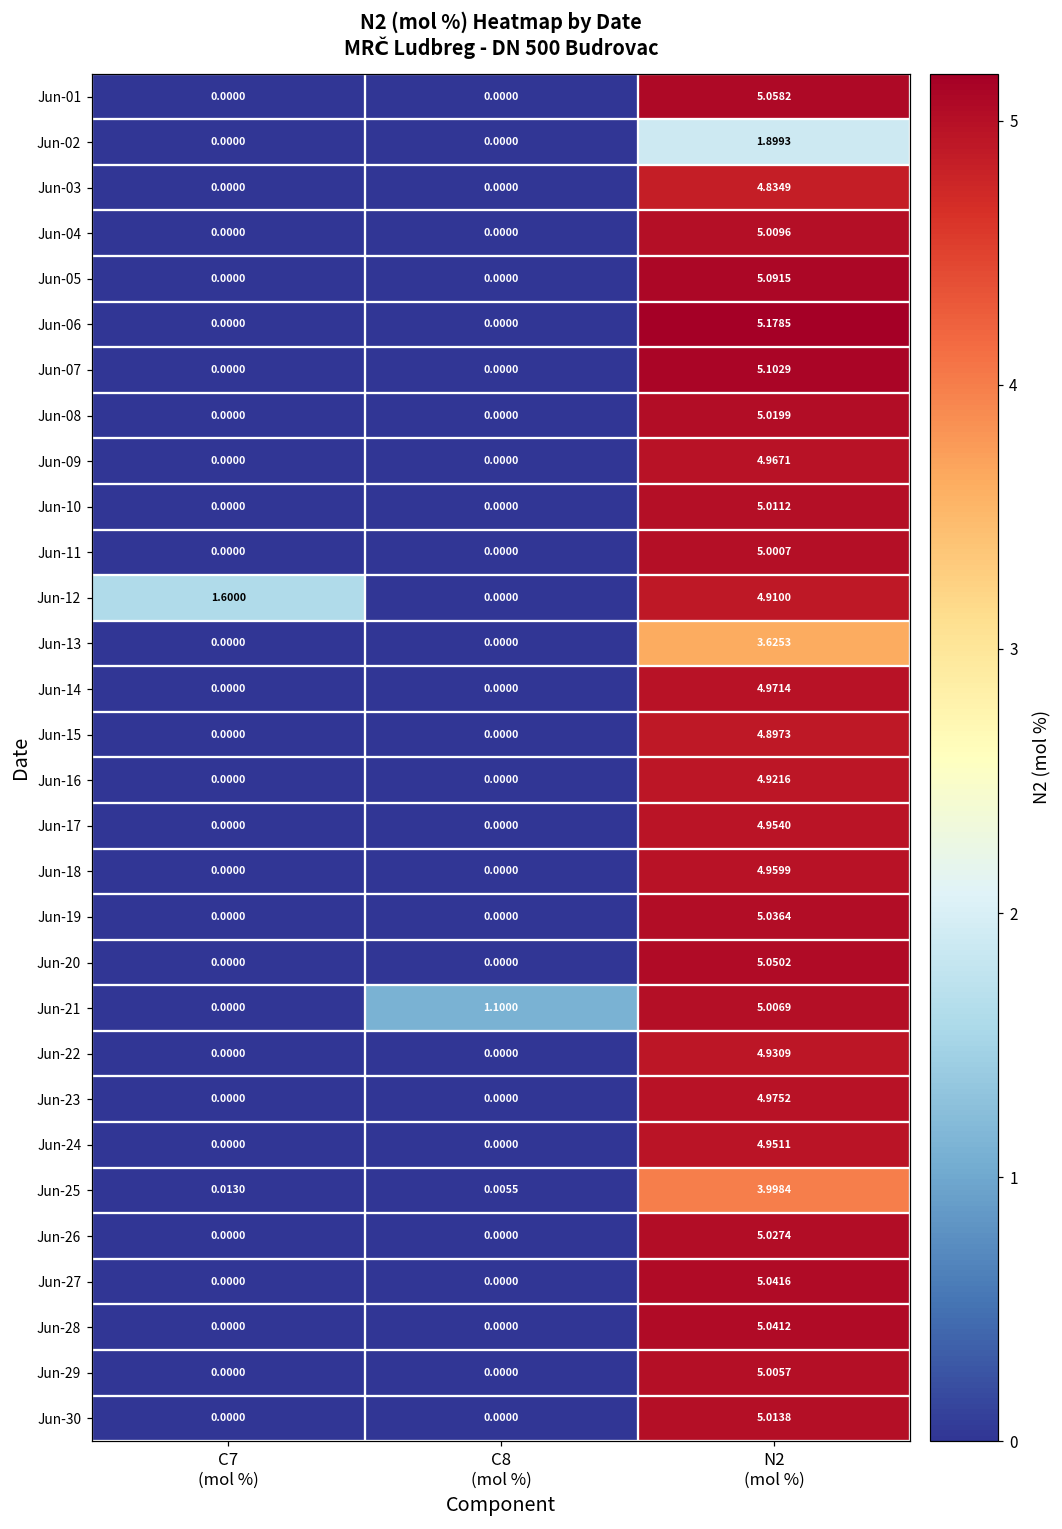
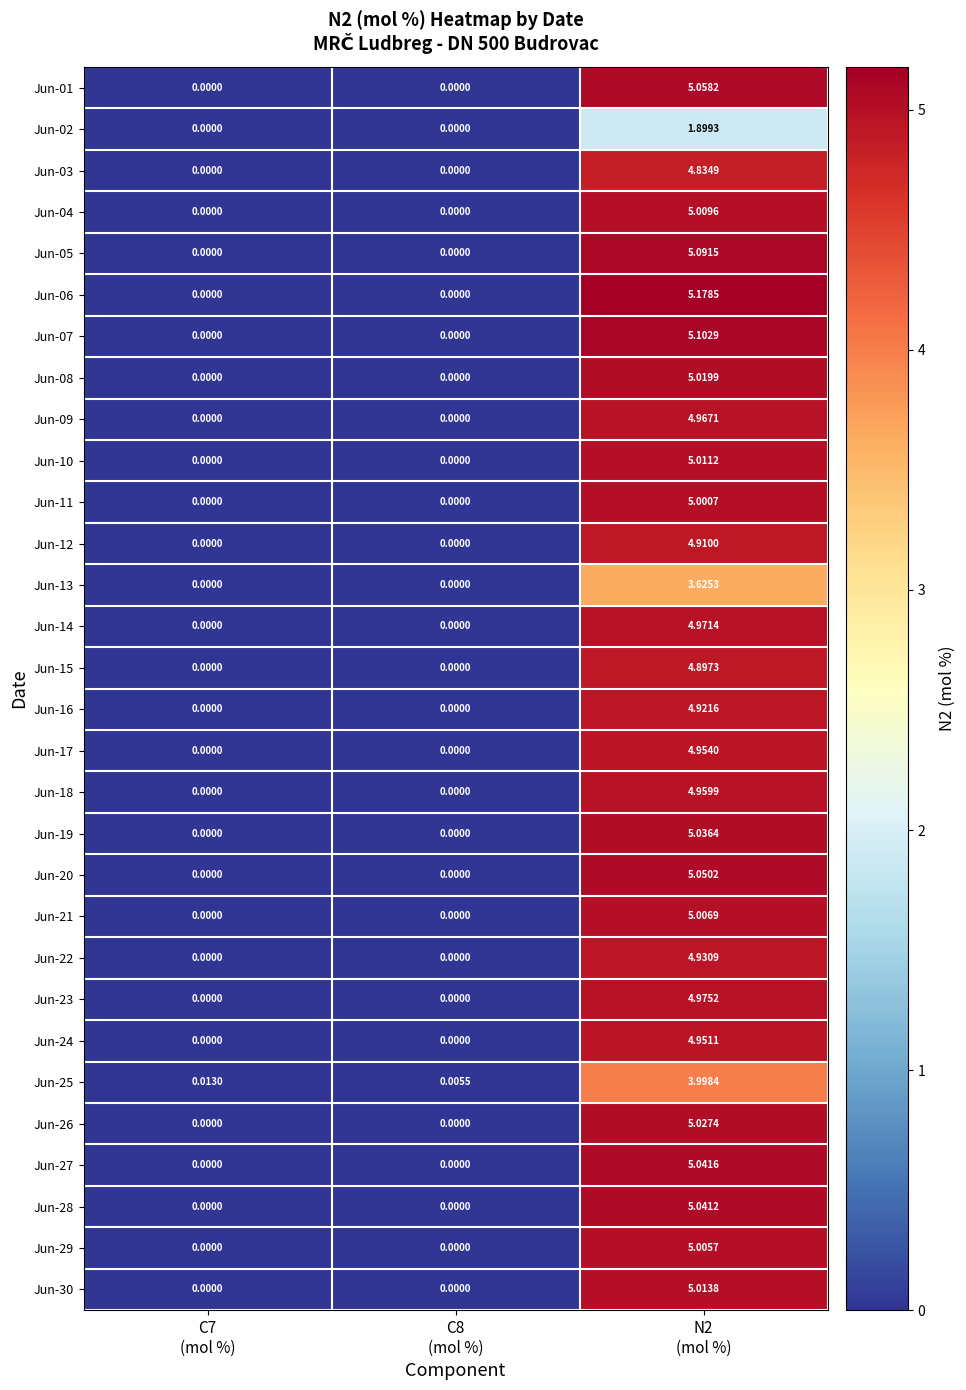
Jun-12, C7 (mol %): 1.6000 -> 0.0000
Jun-21, C8 (mol %): 1.1000 -> 0.0000
